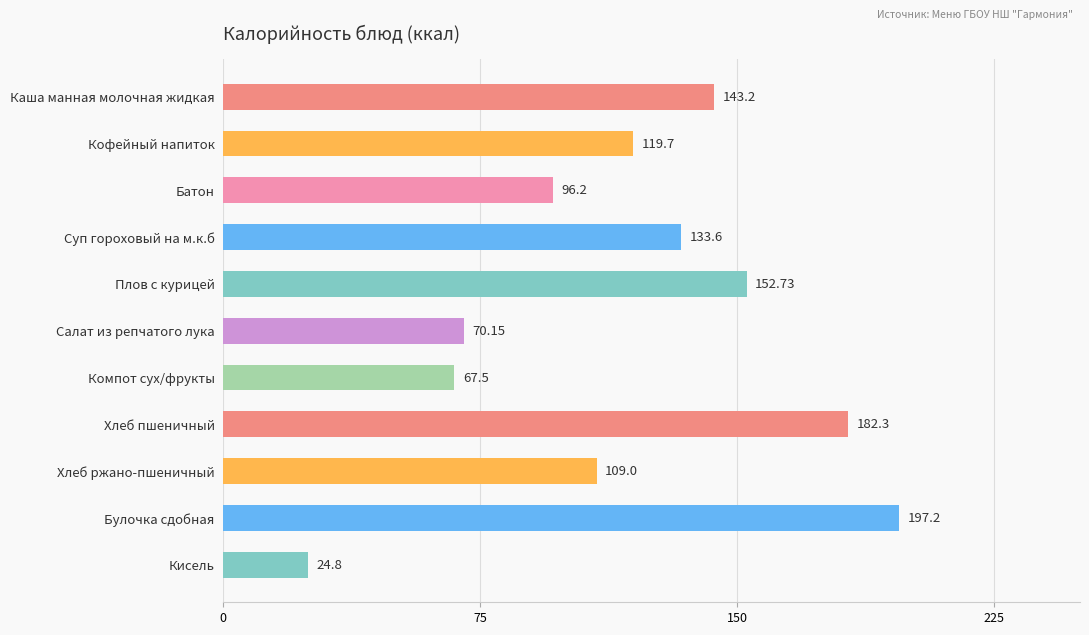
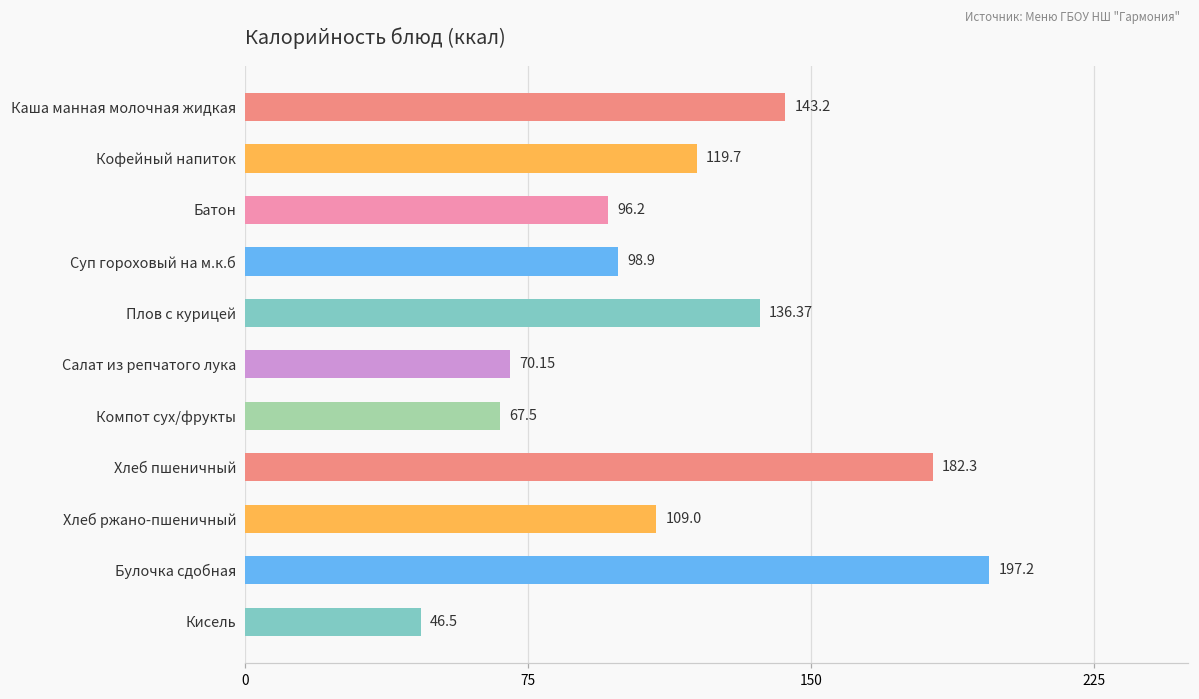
Суп гороховый на м.к.б: 133.6 -> 98.9
Плов с курицей: 152.73 -> 136.37
Кисель: 24.8 -> 46.5
